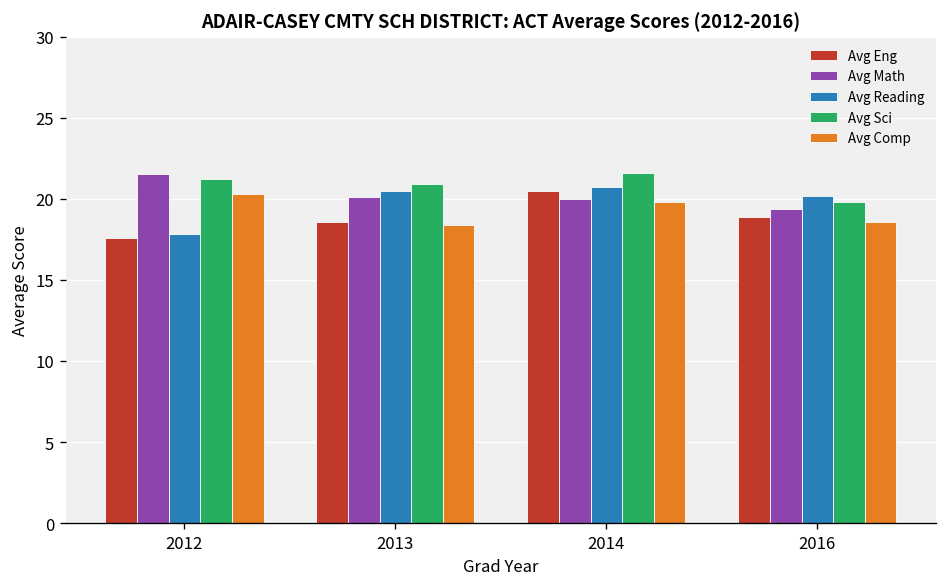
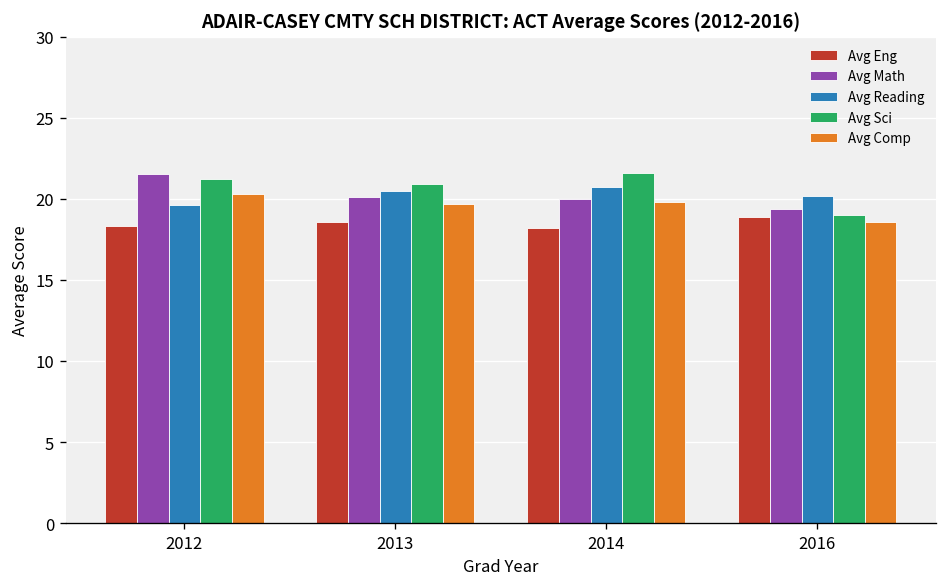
Avg Eng, 2012: 17.6 -> 18.3
Avg Reading, 2012: 17.8 -> 19.6
Avg Comp, 2013: 18.4 -> 19.7
Avg Eng, 2014: 20.5 -> 18.2
Avg Sci, 2016: 19.8 -> 19.0
